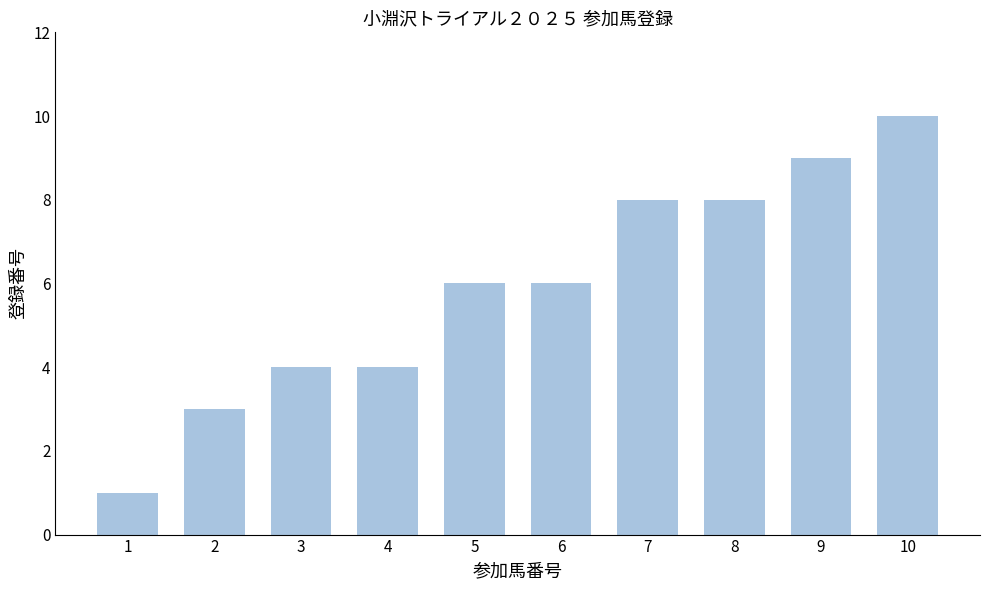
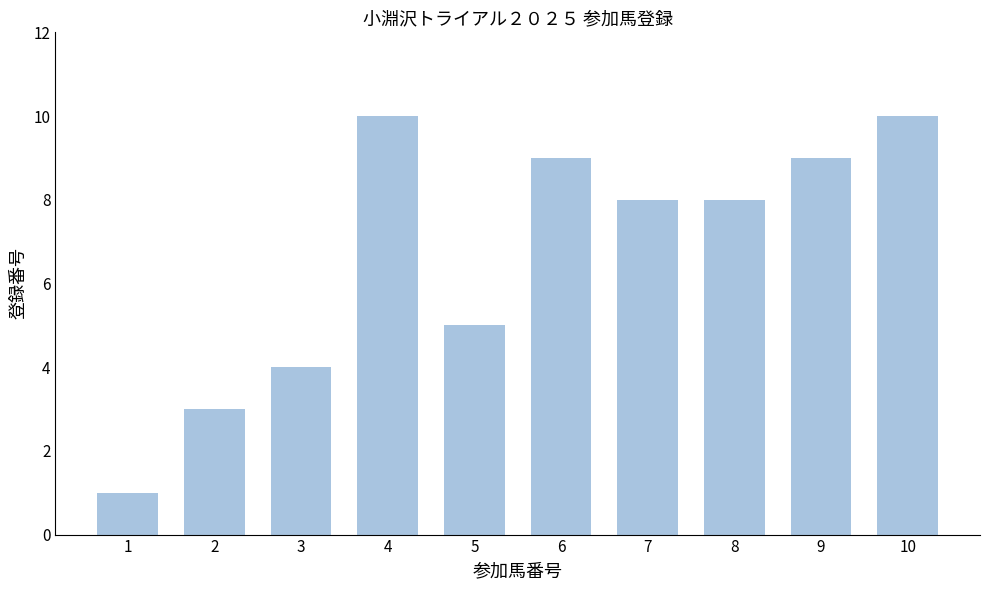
4: 4 -> 10
5: 6 -> 5
6: 6 -> 9
